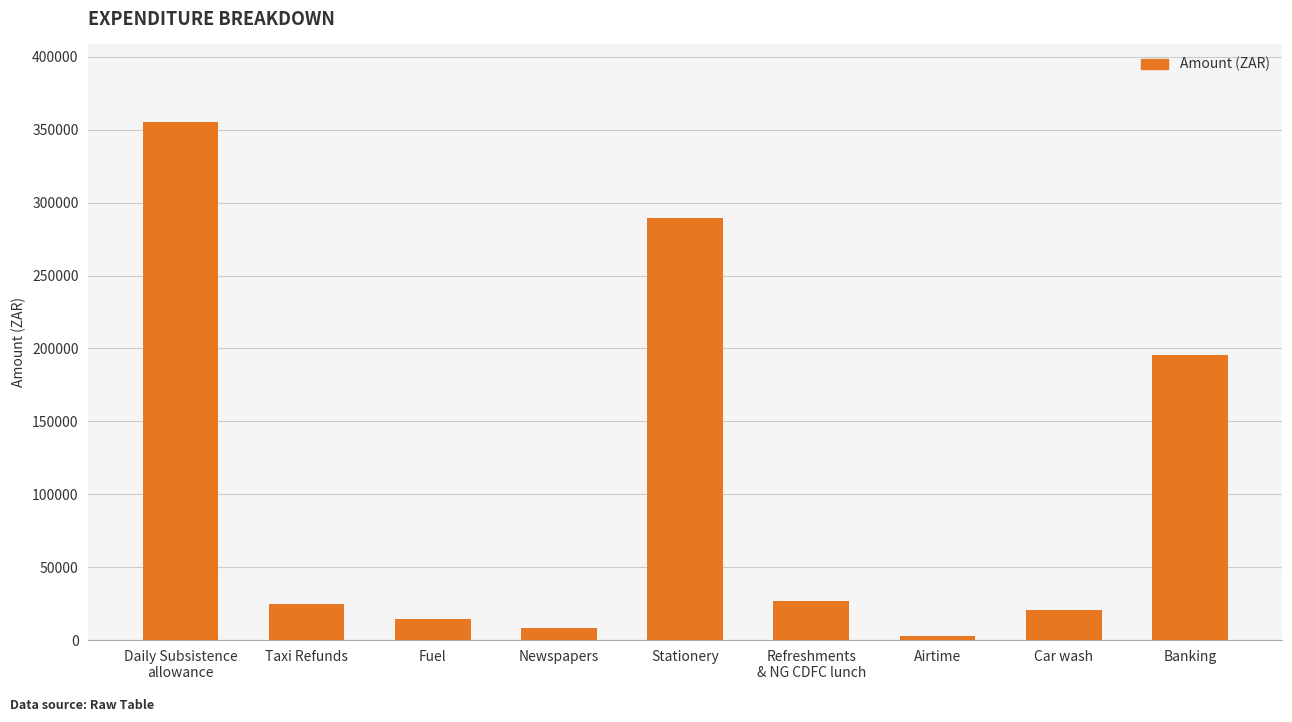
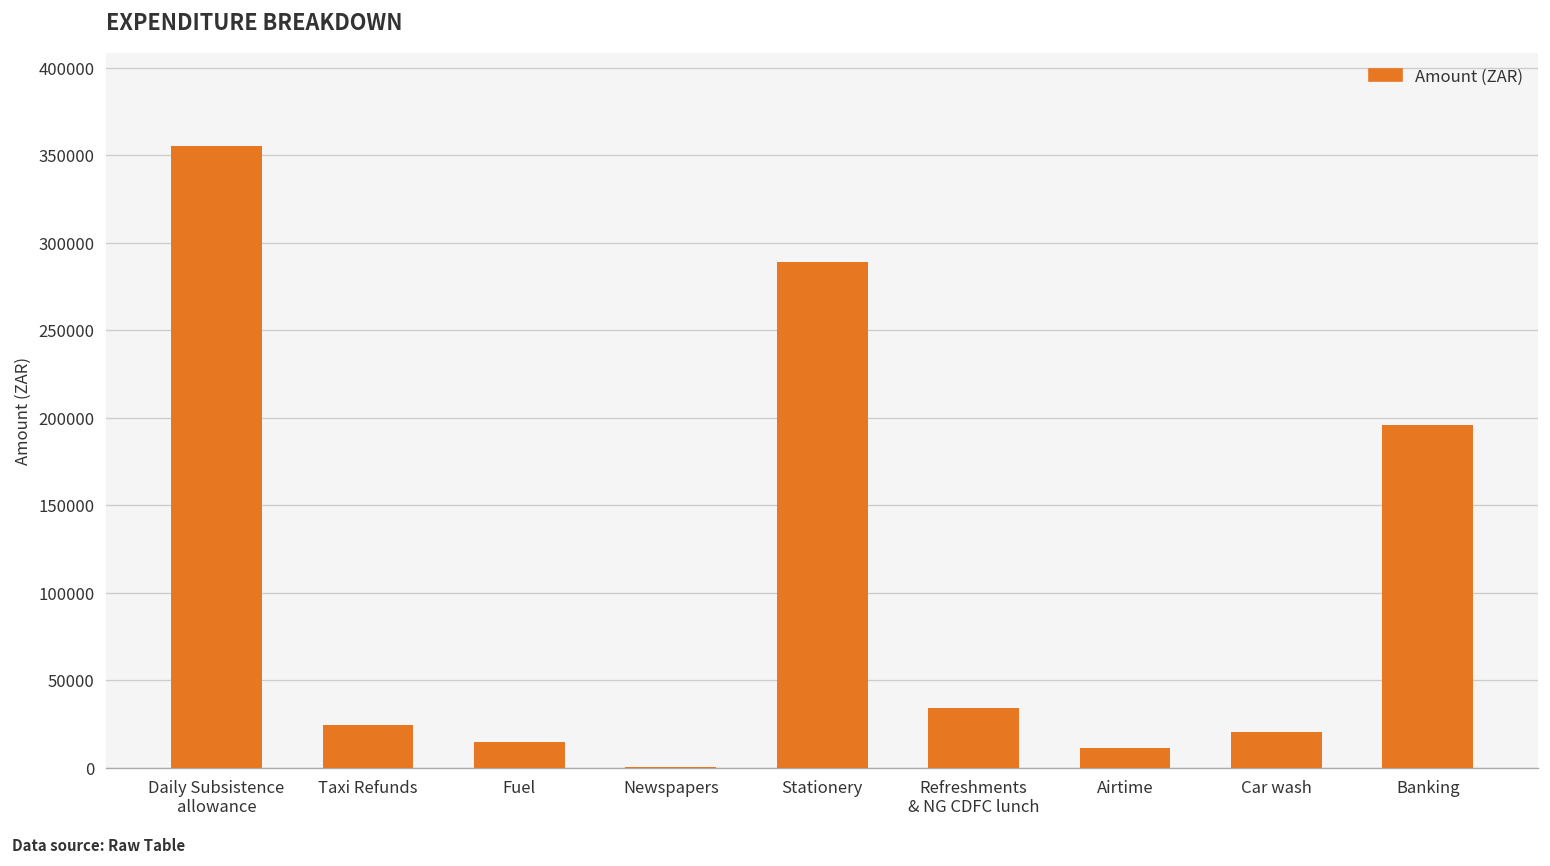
Newspapers: 8000 -> 0
Refreshments & NG CDFC lunch: 27000 -> 34000
Airtime: 3000 -> 11000
